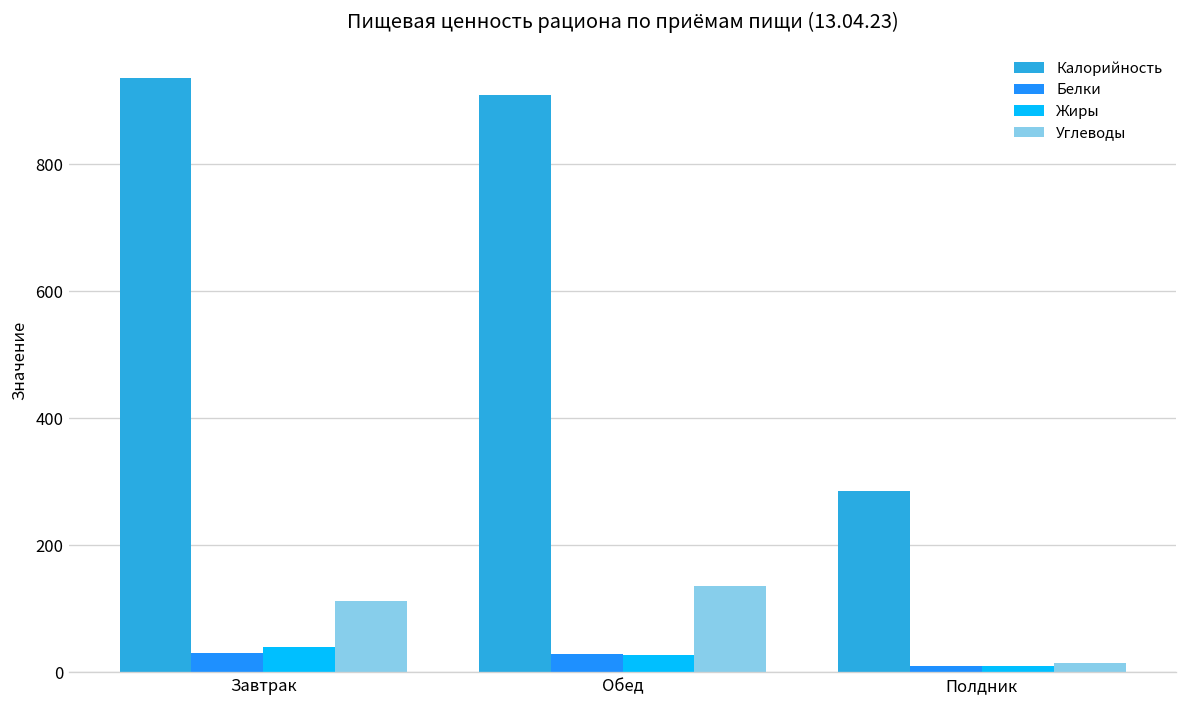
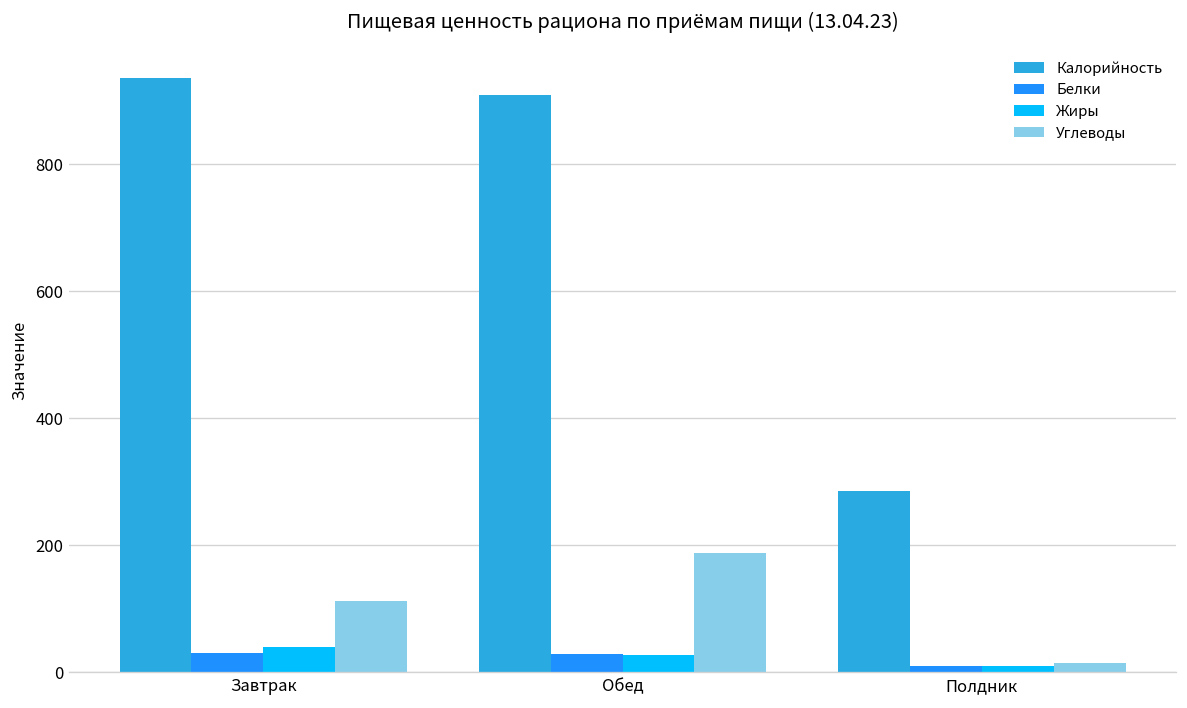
Углеводы, Обед: 140 -> 190
